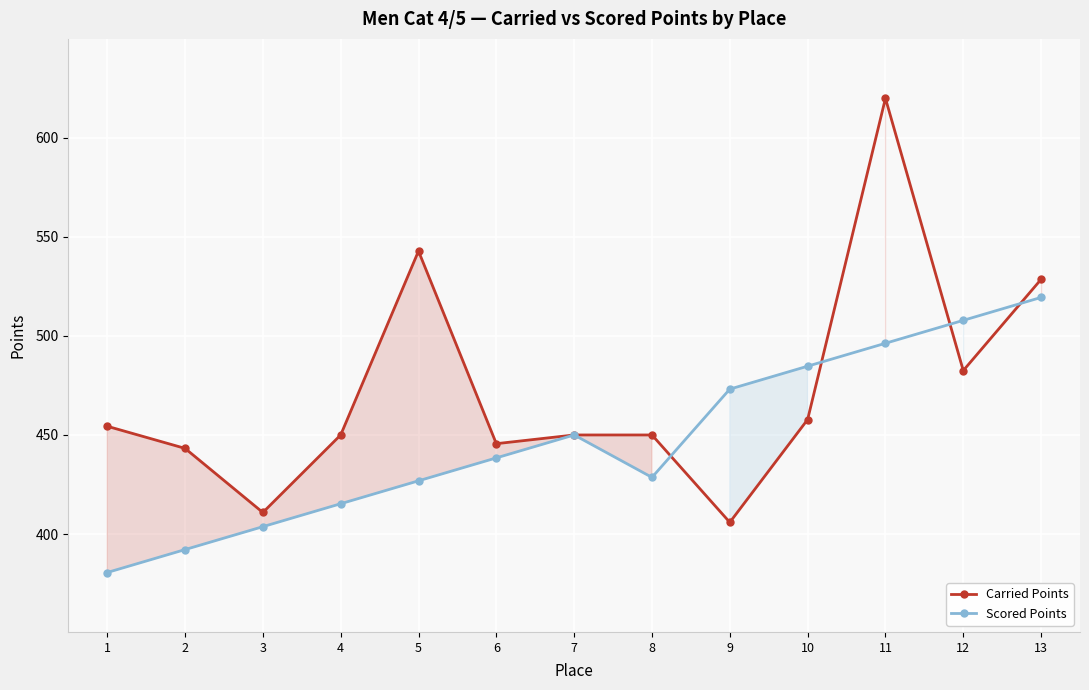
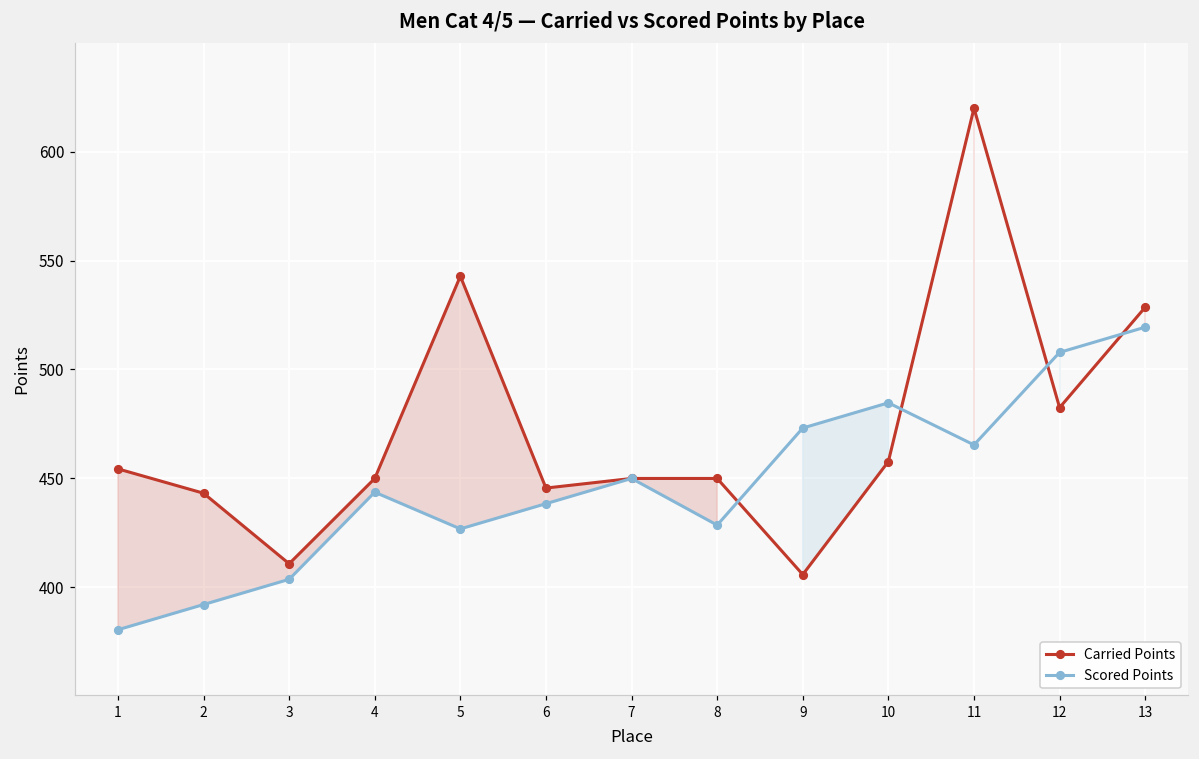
Scored Points, 4: 415 -> 444
Scored Points, 11: 496 -> 465
